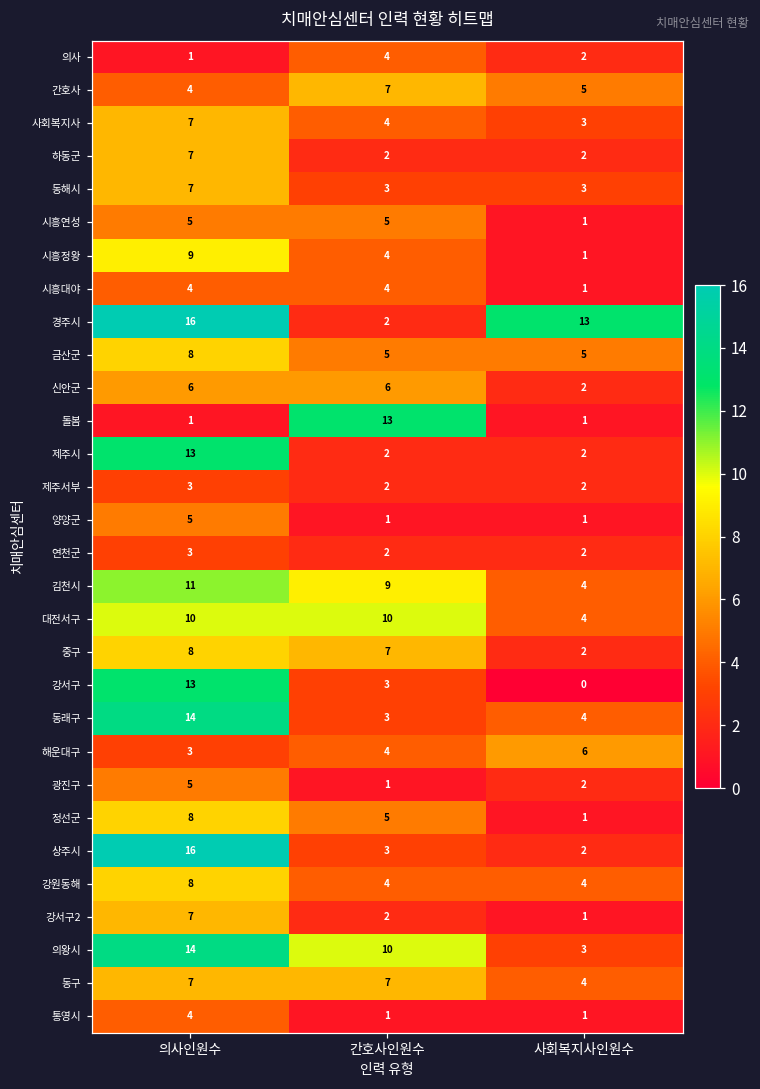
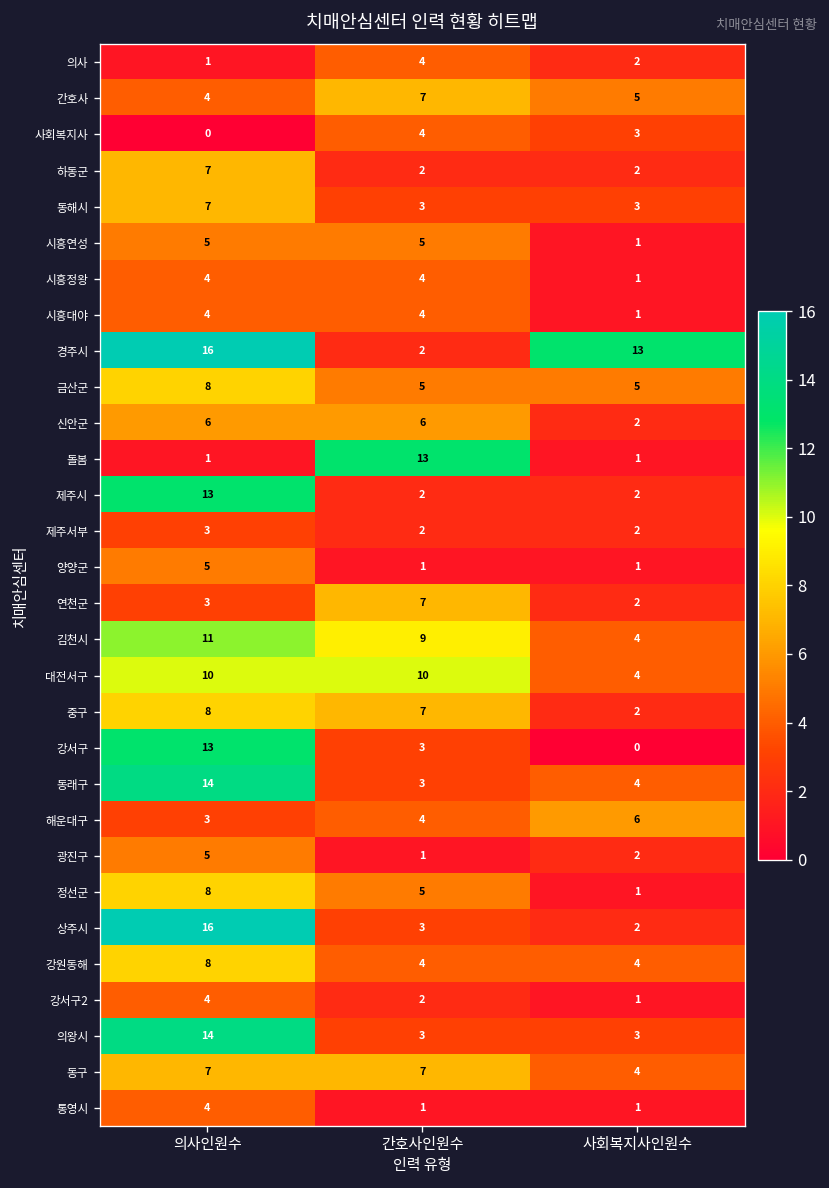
사회복지사, 의사인원수: 7 -> 0
시흥정왕, 의사인원수: 9 -> 4
연천군, 간호사인원수: 2 -> 7
강서구2, 의사인원수: 7 -> 4
의왕시, 간호사인원수: 10 -> 3
